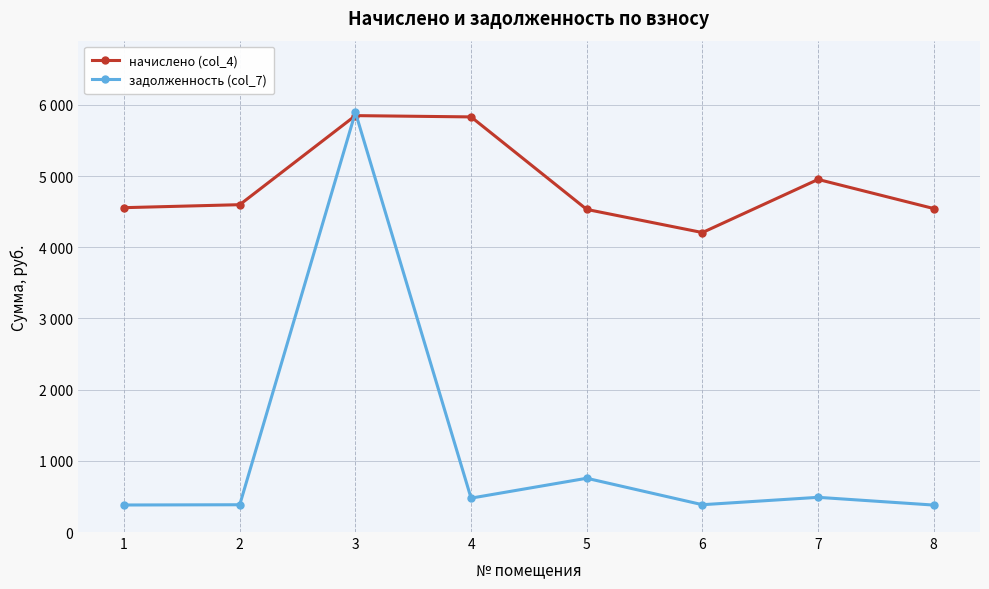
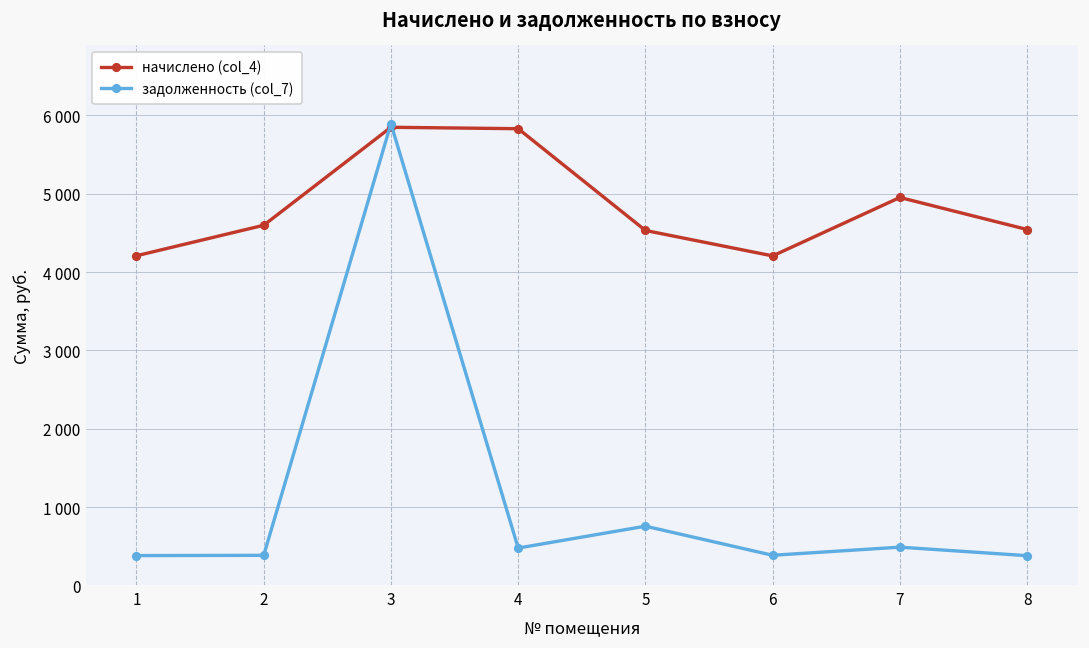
начислено (col_4), 1: 4600 -> 4200
